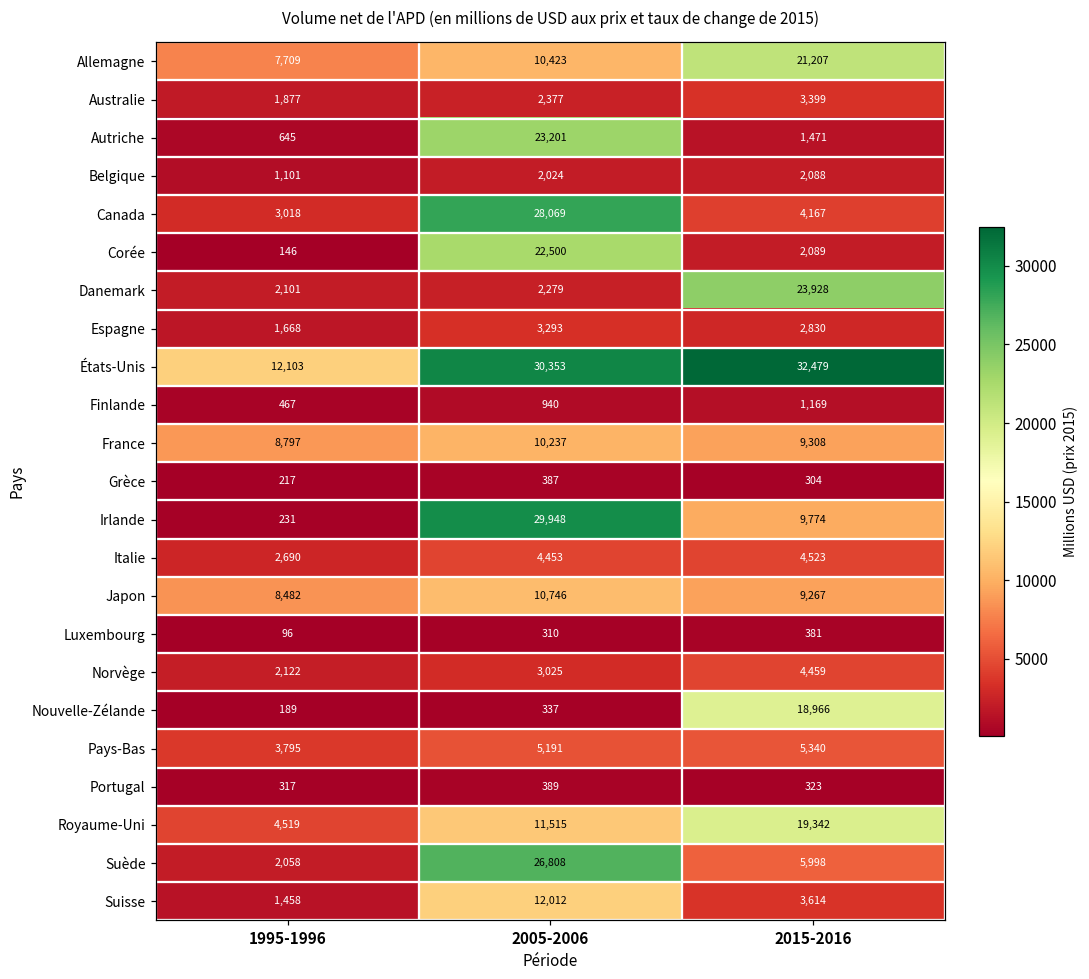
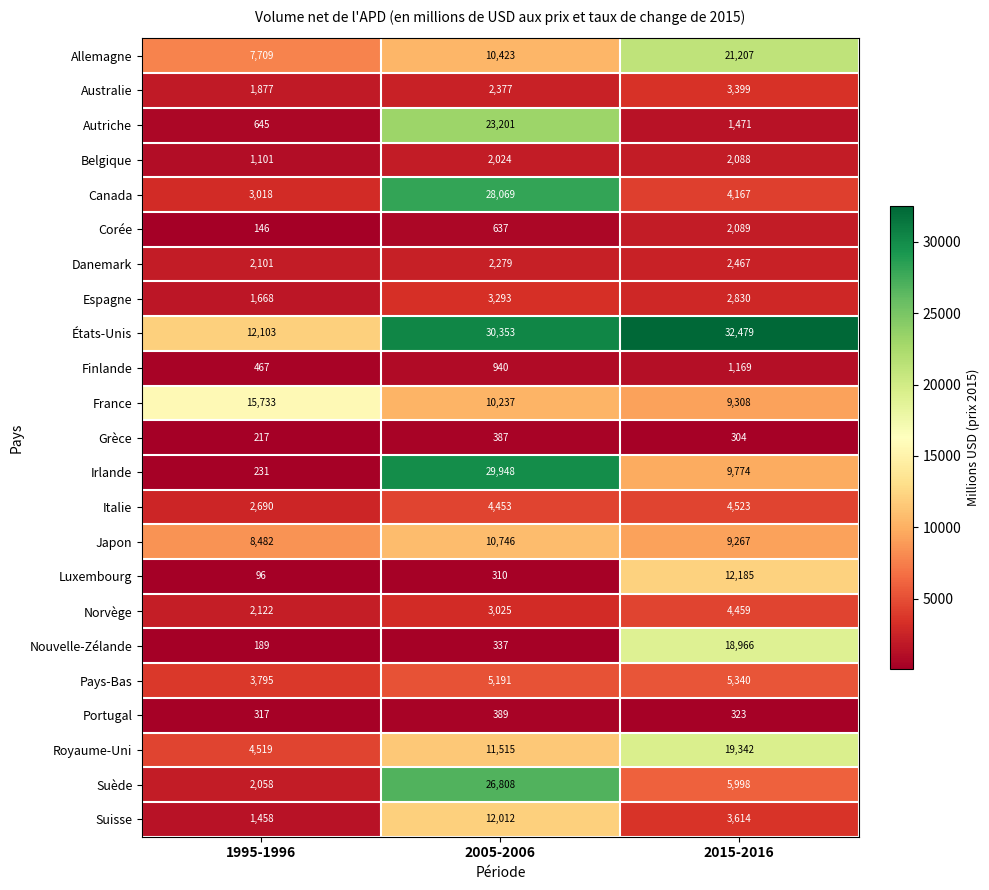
Corée, 2005-2006: 22,500 -> 637
Danemark, 2015-2016: 23,928 -> 2,467
France, 1995-1996: 8,797 -> 15,733
Luxembourg, 2015-2016: 381 -> 12,185
